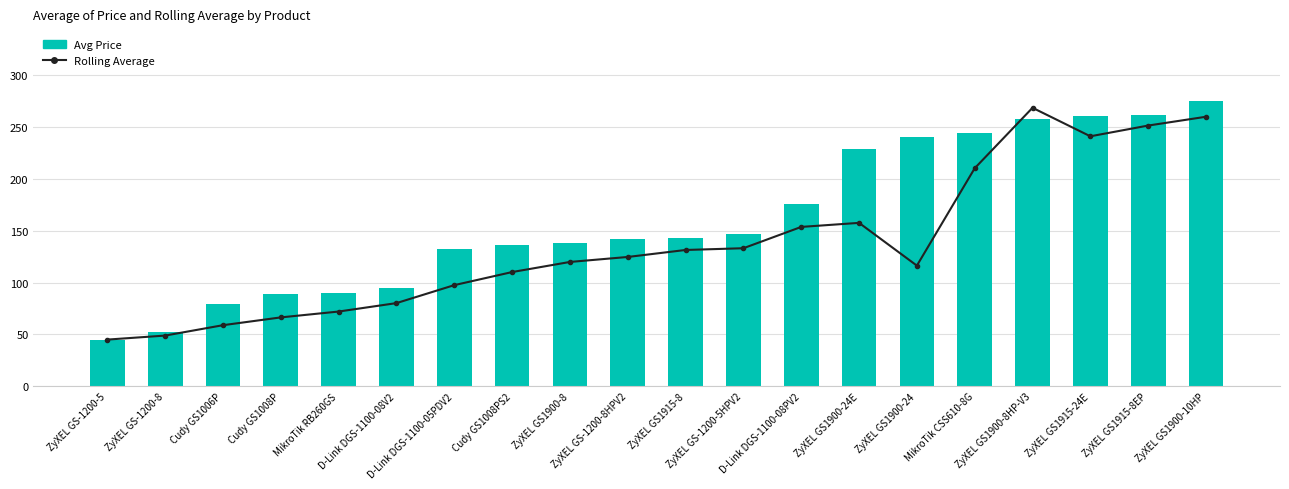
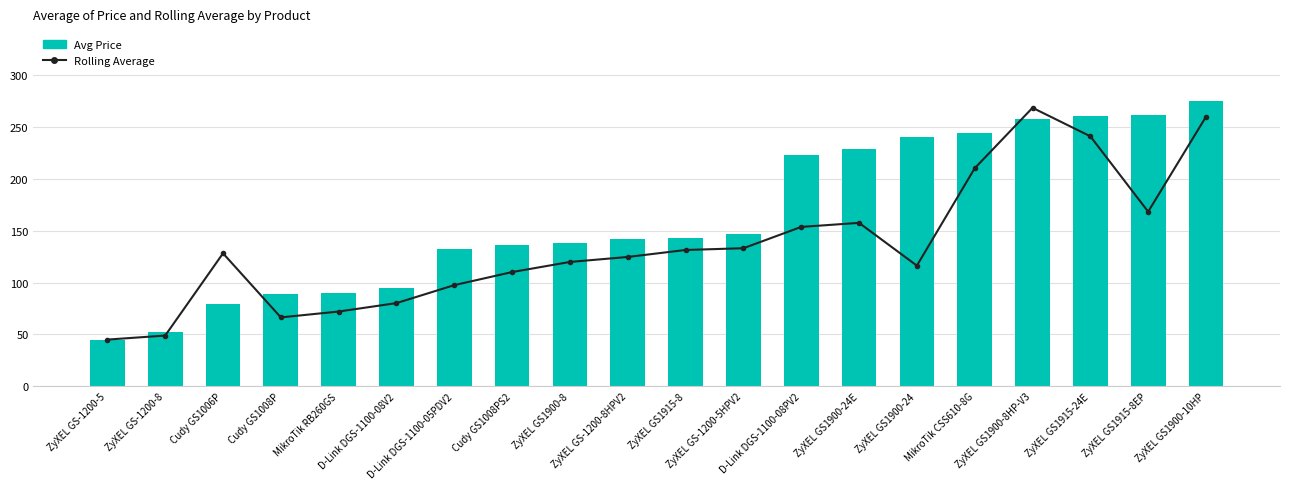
Rolling Average, Cudy GS1006P: 59 -> 128
Avg Price, D-Link DGS-1100-08PV2: 175 -> 223
Rolling Average, ZyXEL GS1915-8EP: 252 -> 168
